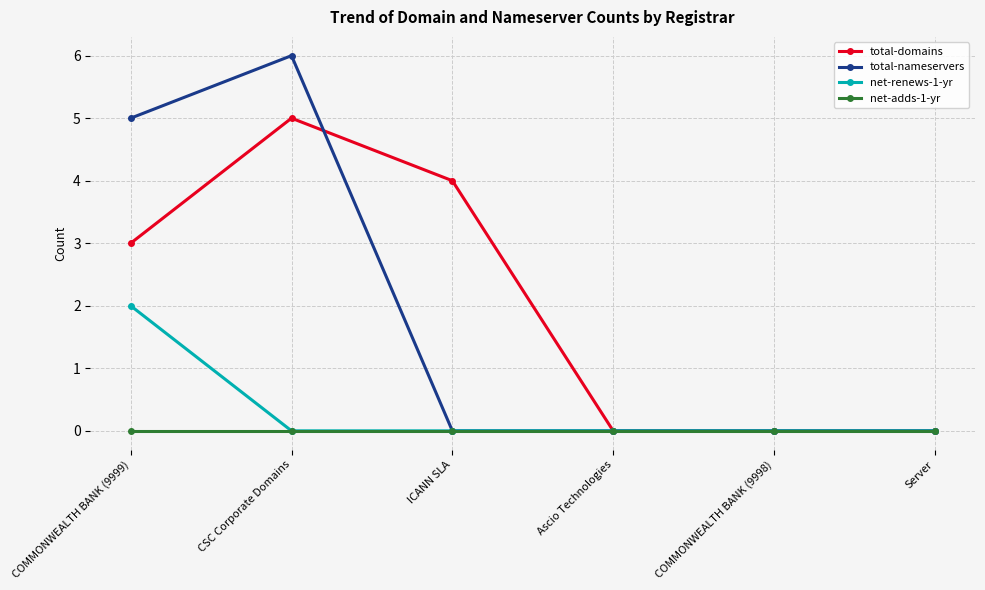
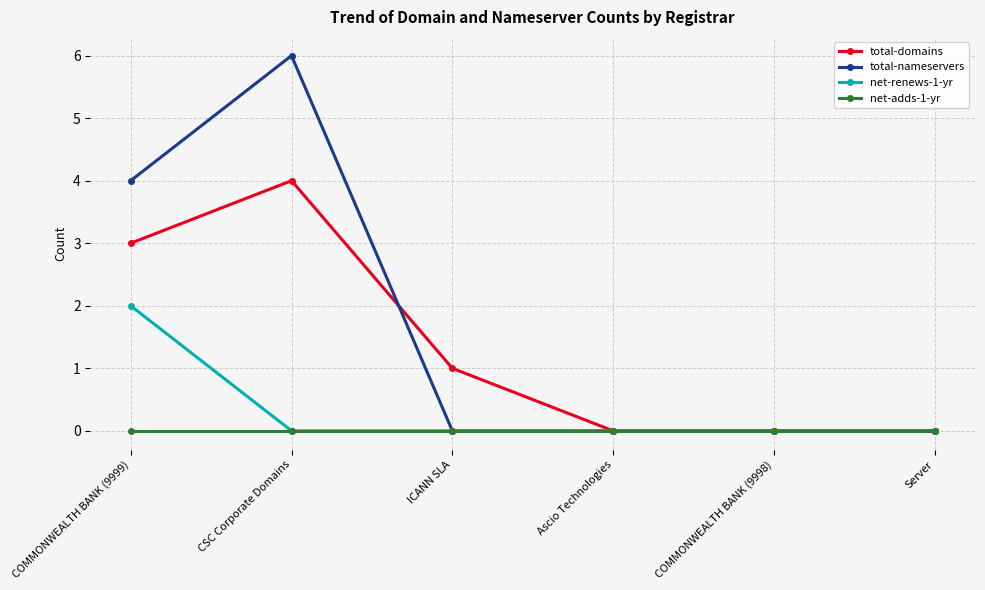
total-nameservers, COMMONWEALTH BANK (9999): 5 -> 4
total-domains, CSC Corporate Domains: 5 -> 4
total-domains, ICANN SLA: 4 -> 1
